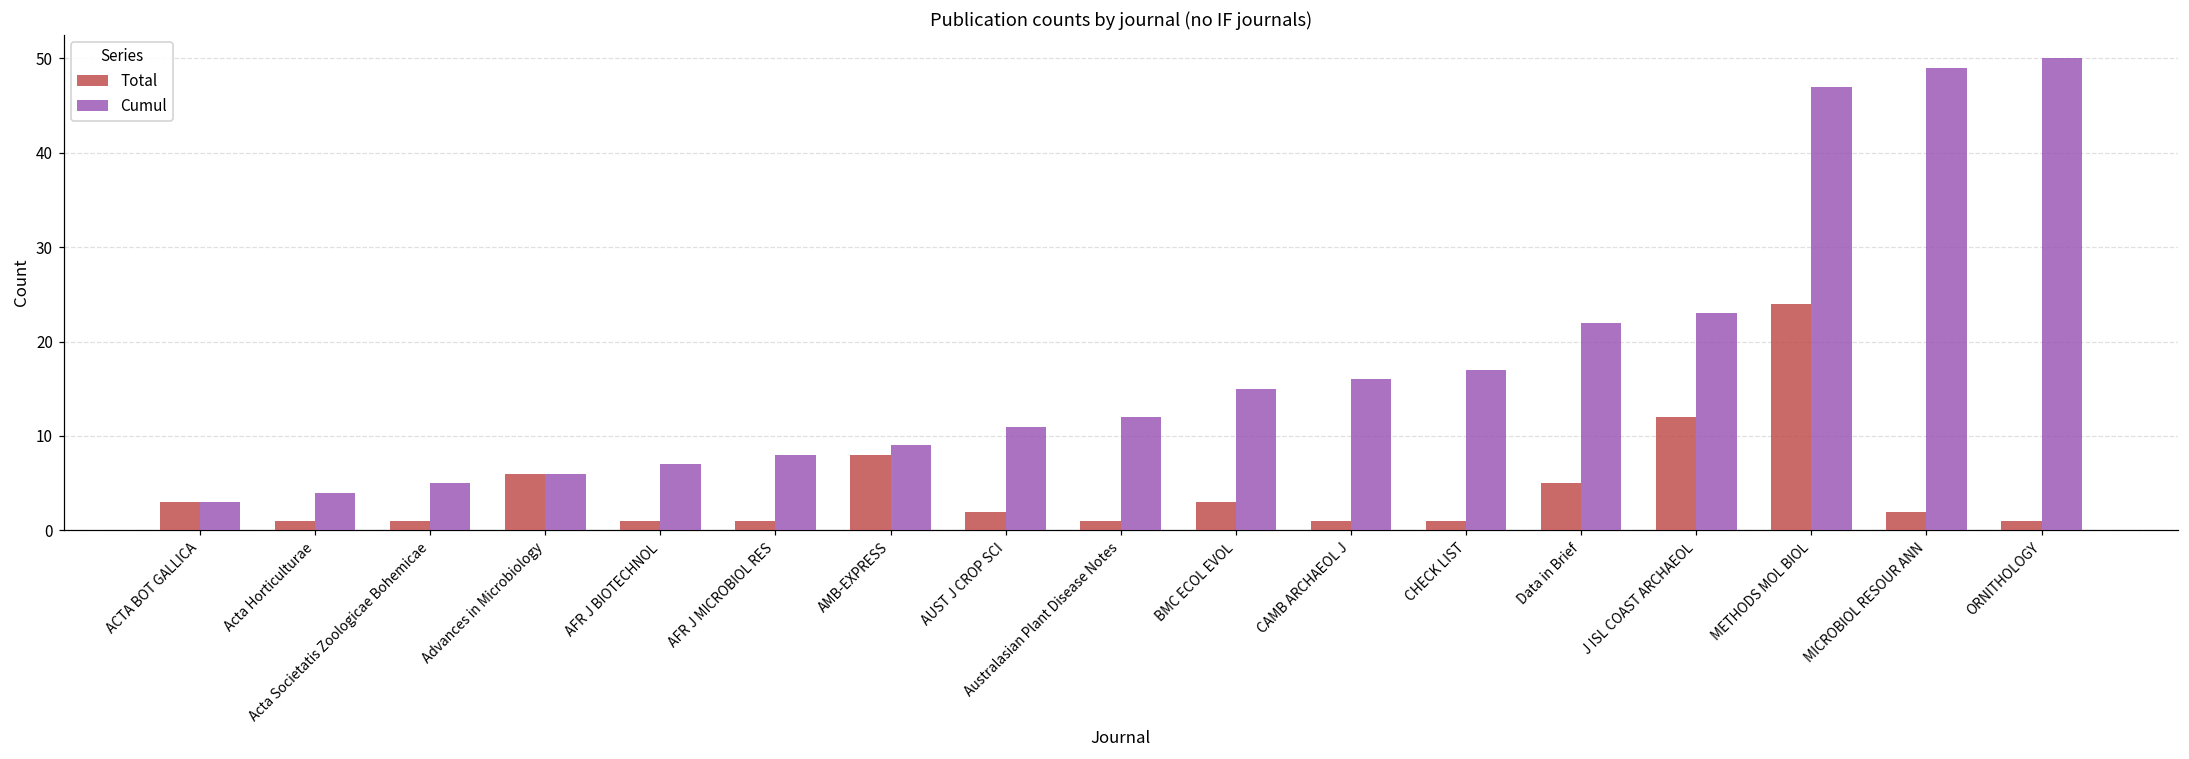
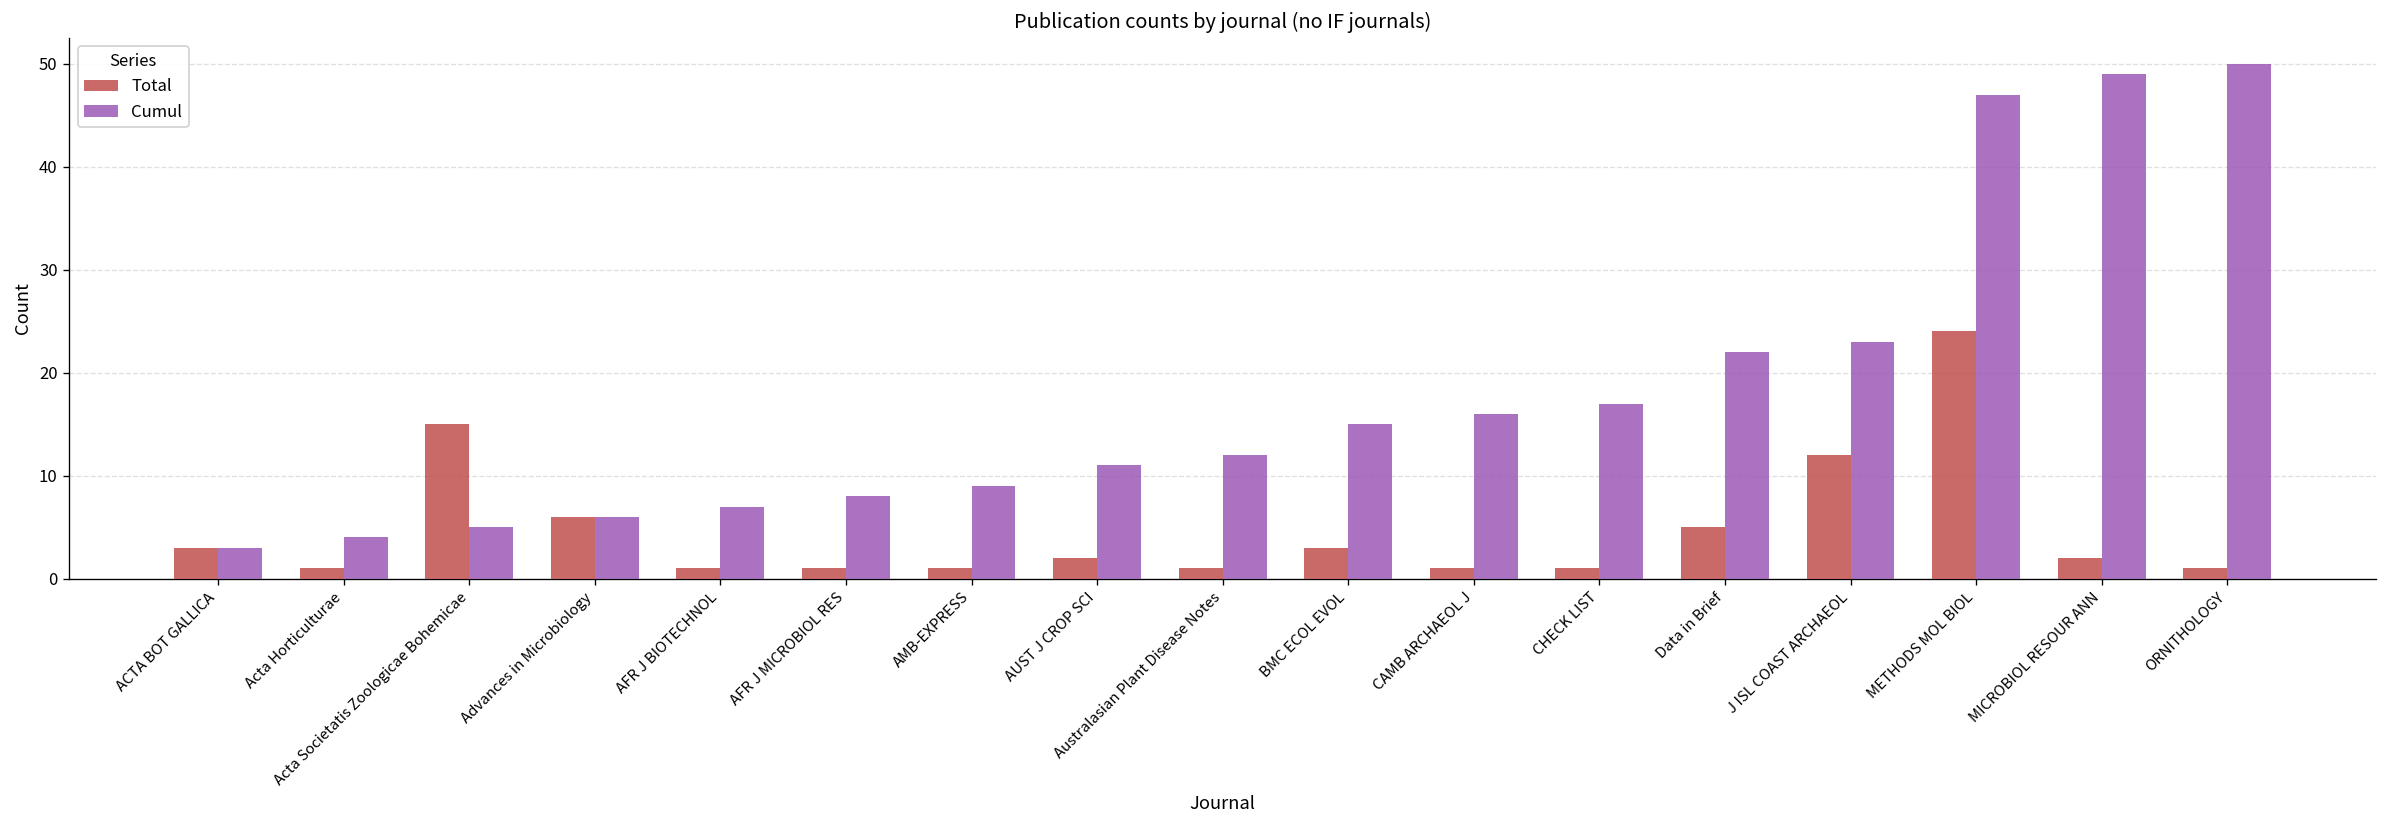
Total, Acta Societatis Zoologicae Bohemicae: 1 -> 15
Total, AMB-EXPRESS: 8 -> 1
